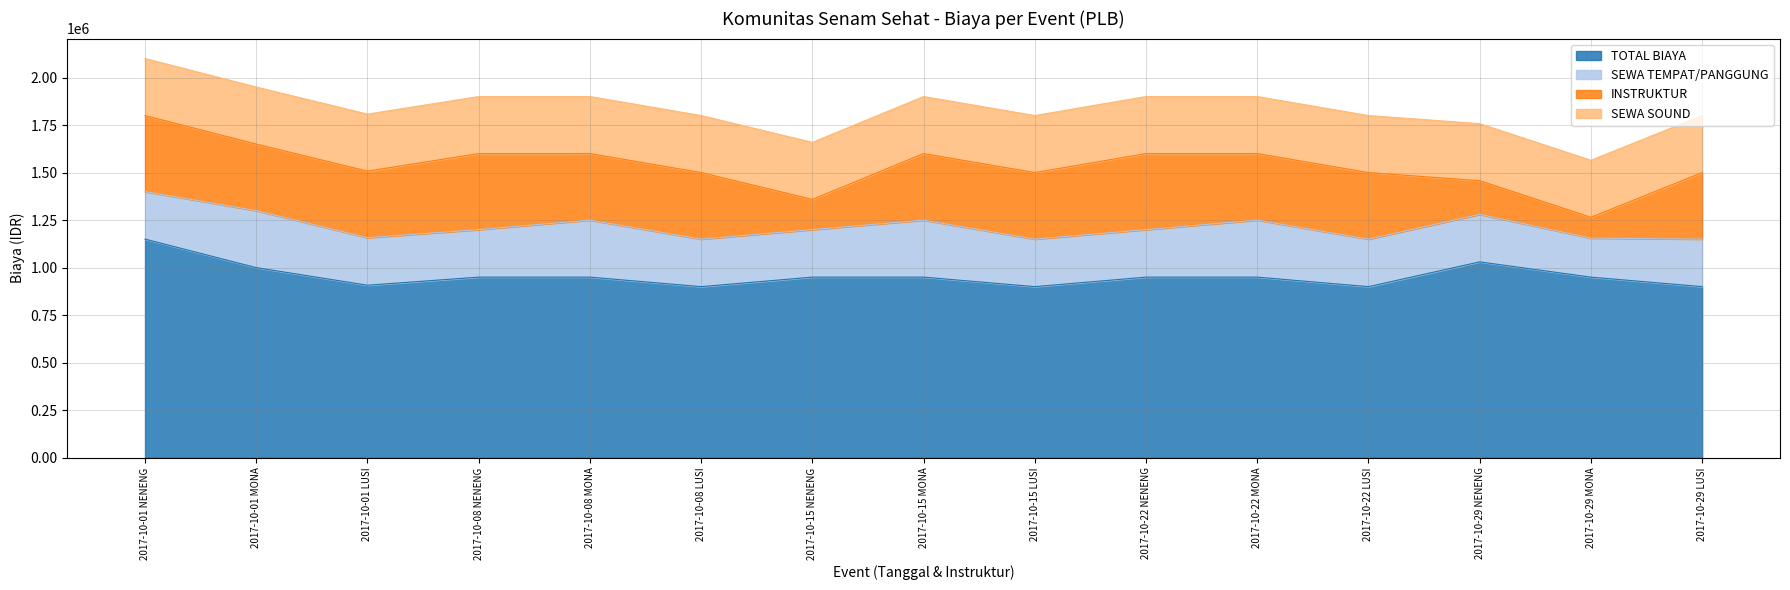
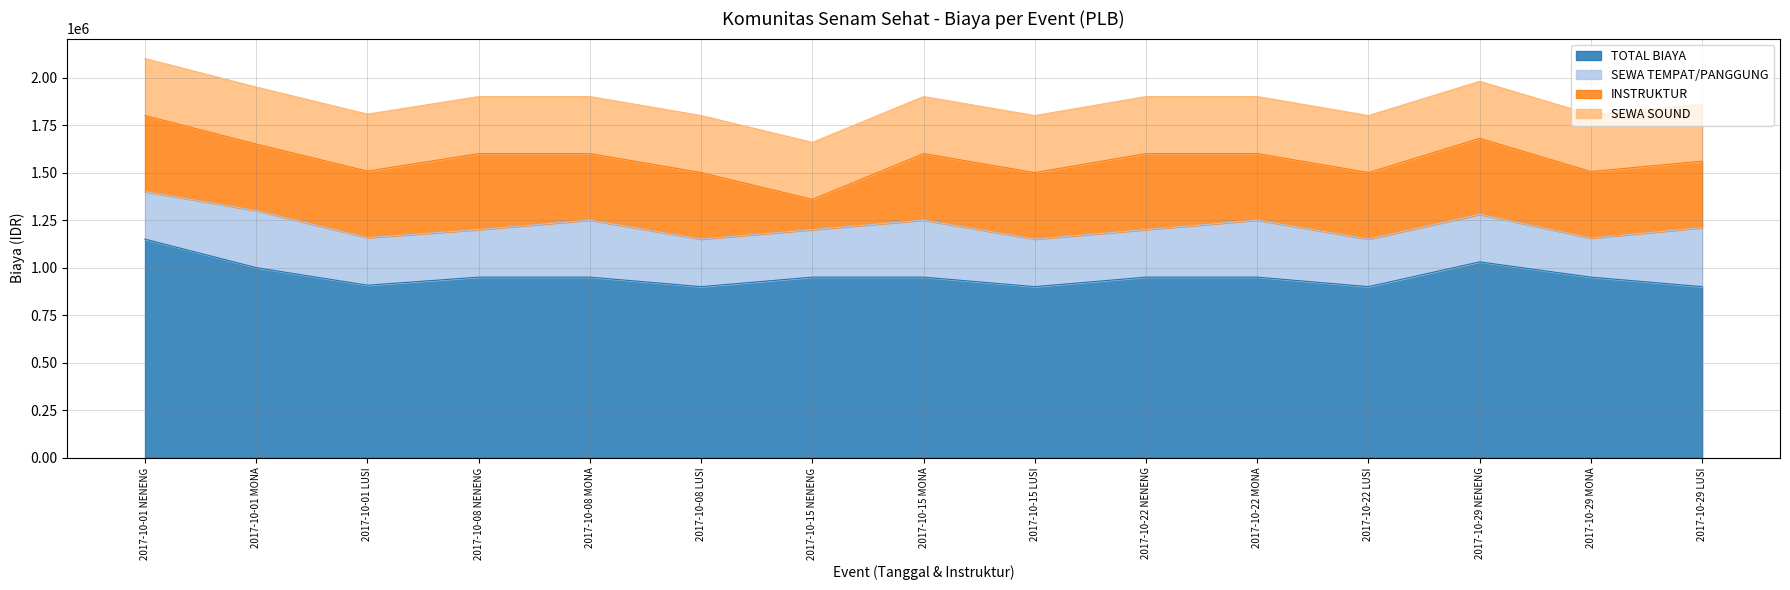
INSTRUKTUR, 2017-10-29 NENENG: 180000 -> 400000
INSTRUKTUR, 2017-10-29 MONA: 110000 -> 350000
SEWA TEMPAT/PANGGUNG, 2017-10-29 LUSI: 250000 -> 310000
